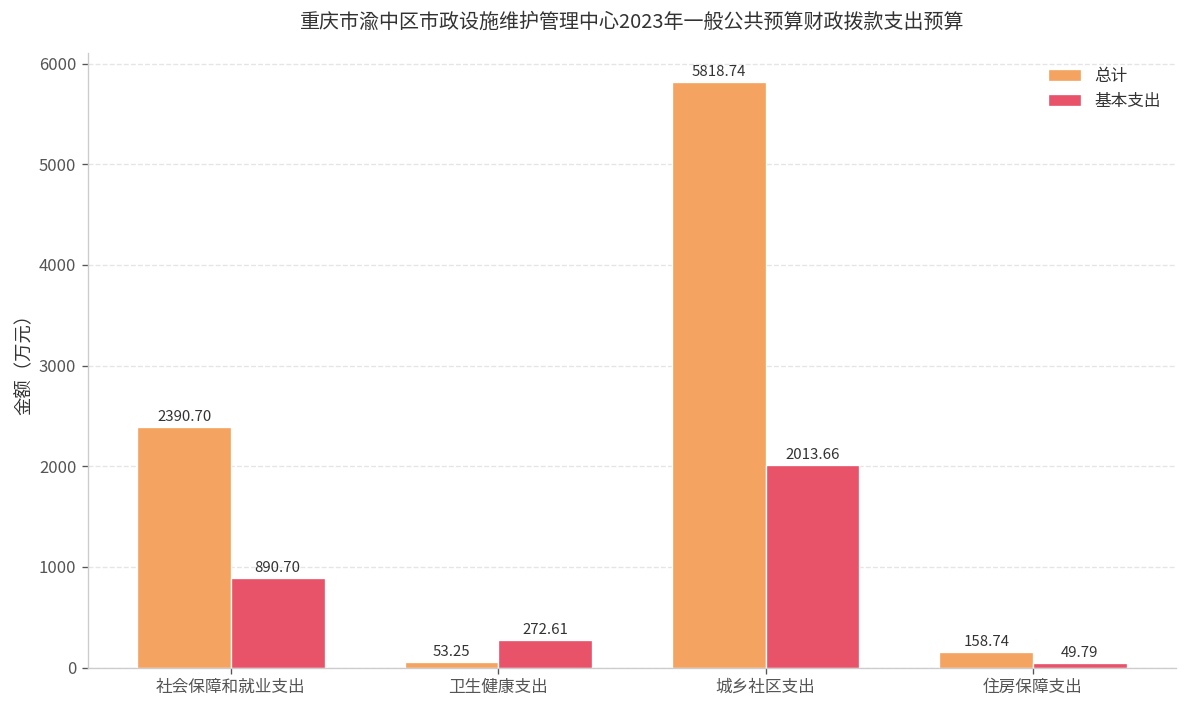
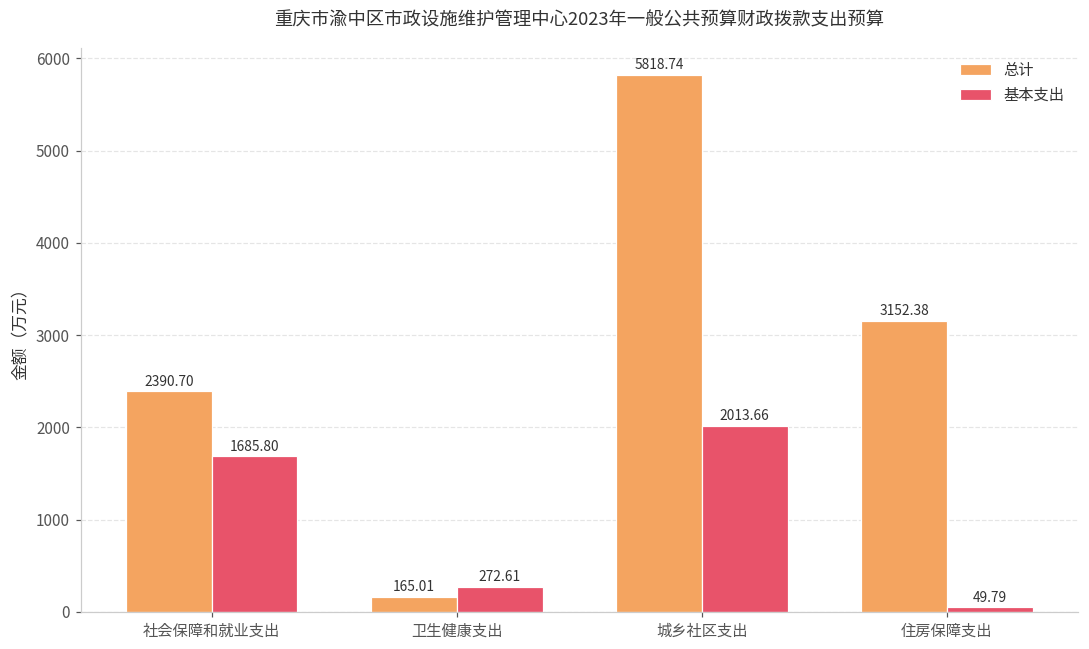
基本支出, 社会保障和就业支出: 890.70 -> 1685.80
总计, 卫生健康支出: 53.25 -> 165.01
总计, 住房保障支出: 158.74 -> 3152.38
